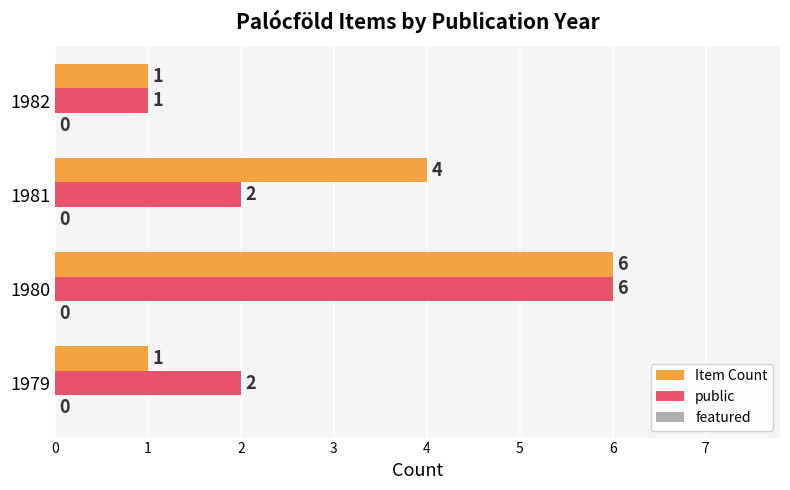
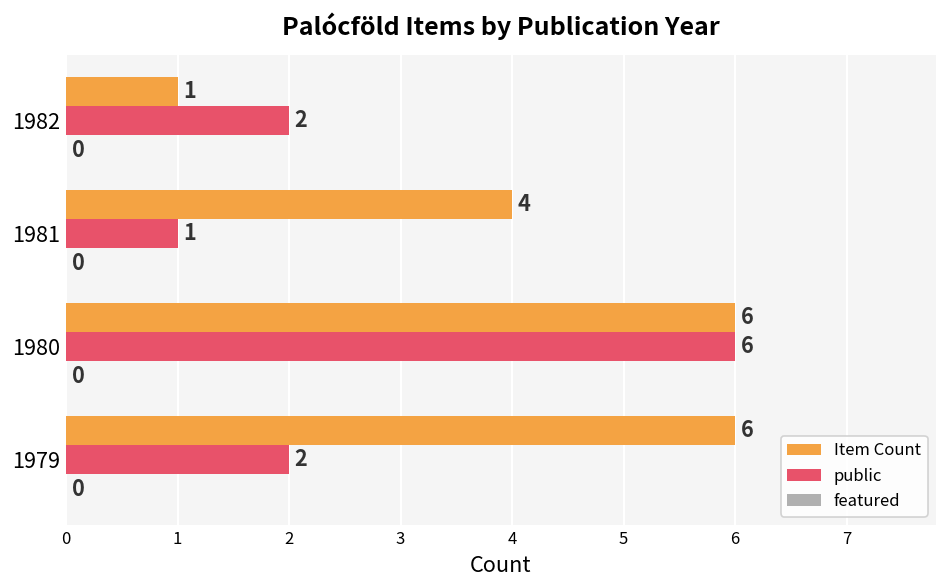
public, 1982: 1 -> 2
public, 1981: 2 -> 1
Item Count, 1979: 1 -> 6
